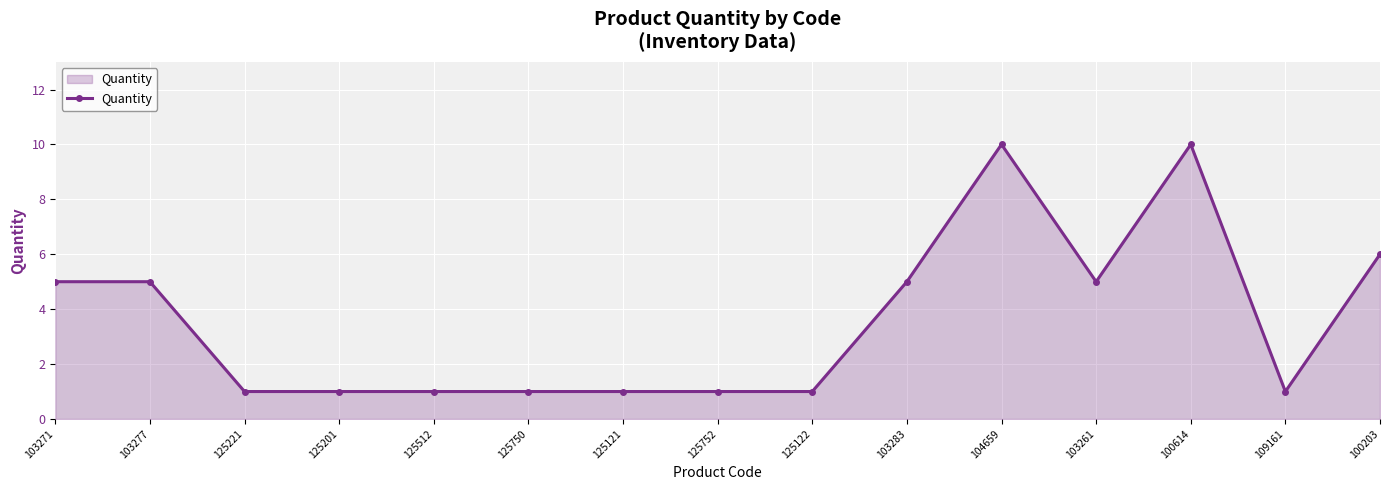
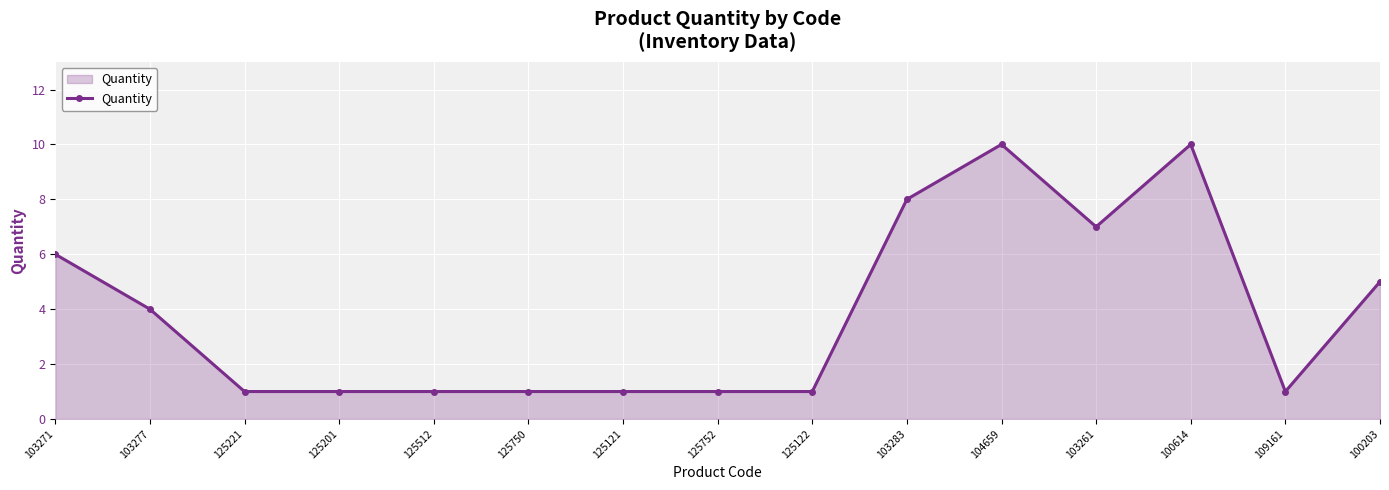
103271: 5 -> 6
103277: 5 -> 4
103283: 5 -> 8
103261: 5 -> 7
100203: 6 -> 5
